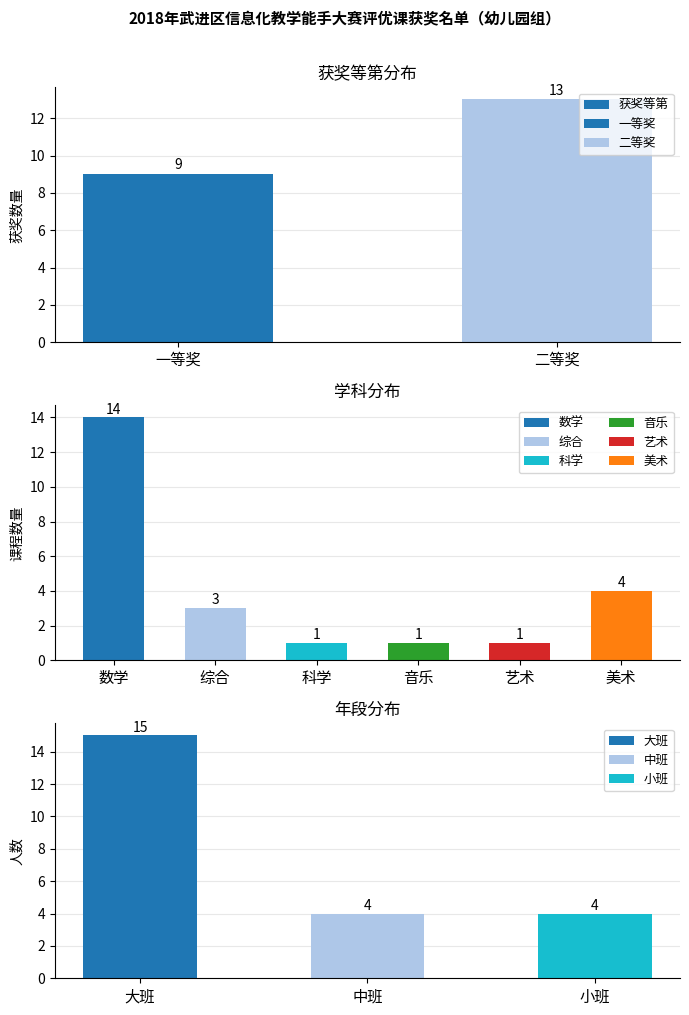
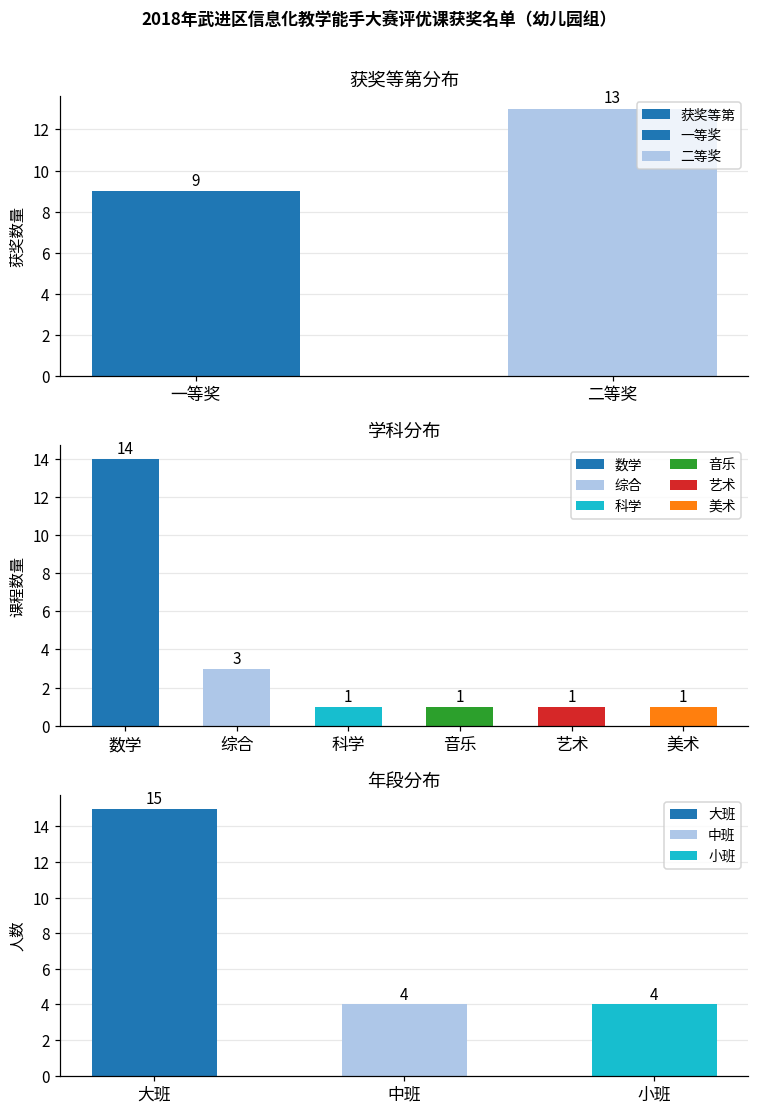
学科分布, 美术: 4 -> 1
